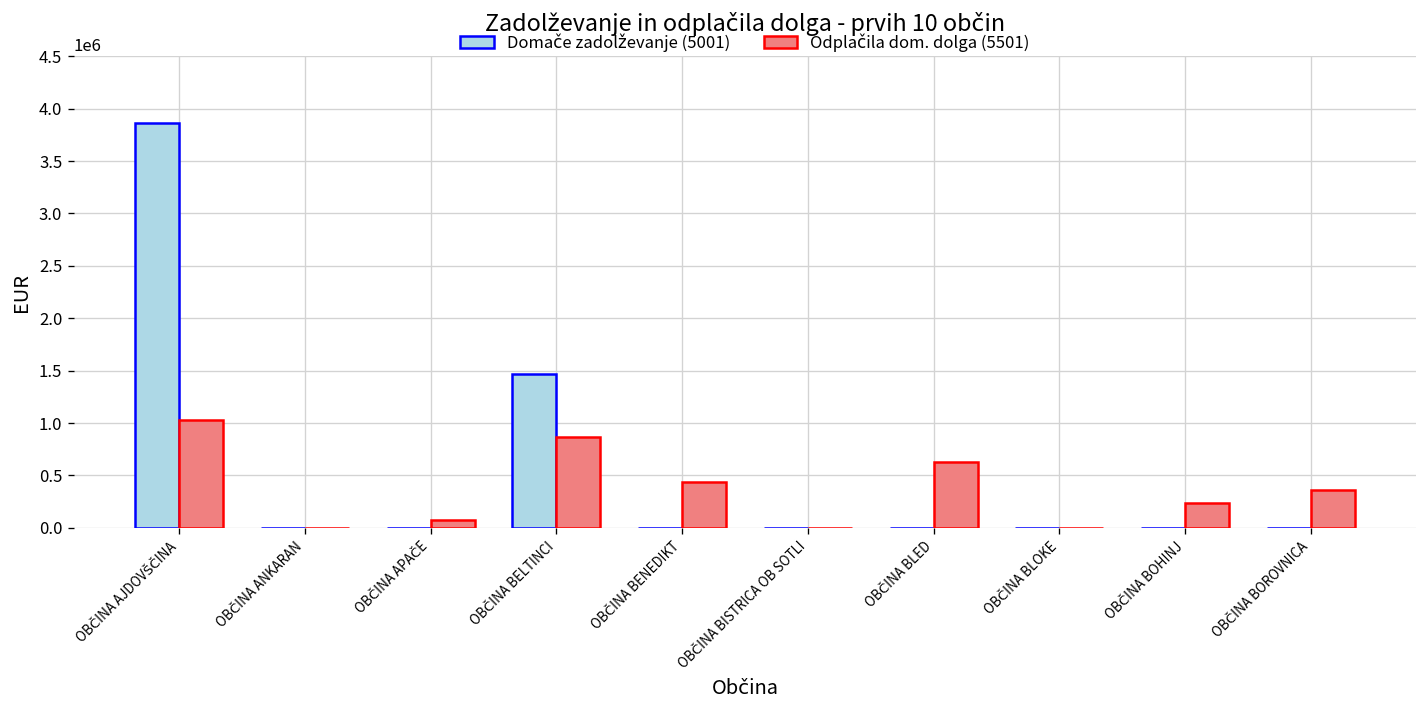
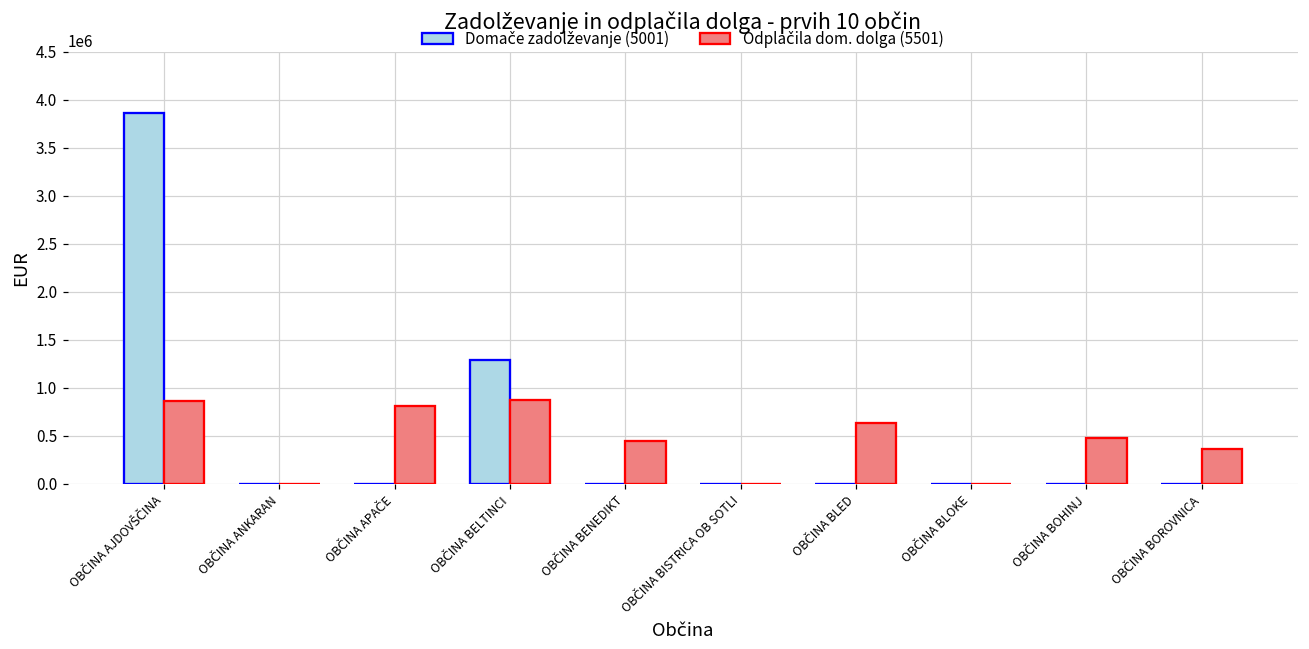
Odplačila dom. dolga (5501), OBČINA AJDOVŠČINA: 1000000 -> 900000
Odplačila dom. dolga (5501), OBČINA APAČE: 100000 -> 800000
Domače zadolževanje (5001), OBČINA BELTINCI: 1500000 -> 1300000
Odplačila dom. dolga (5501), OBČINA BOHINJ: 200000 -> 500000
